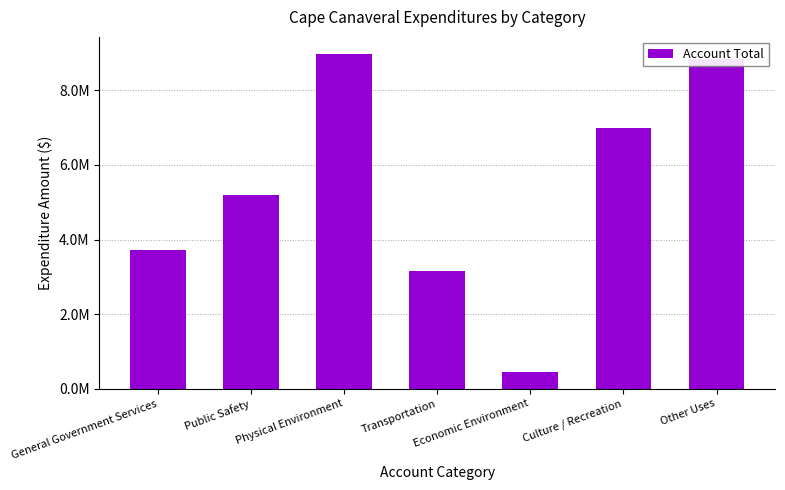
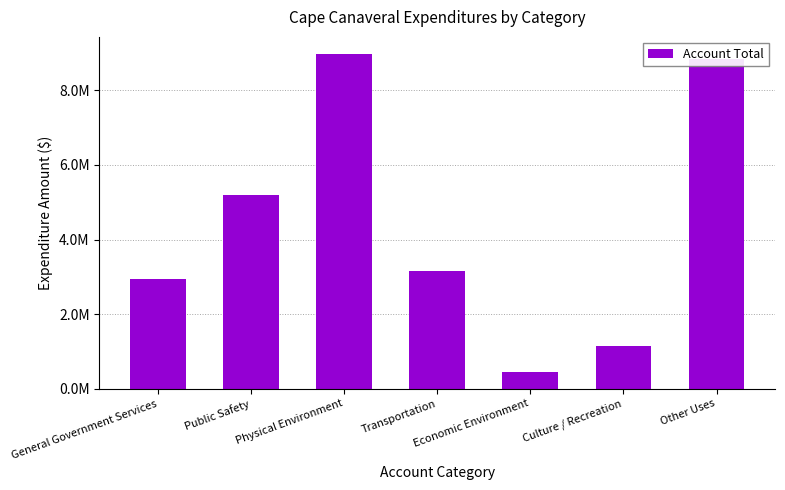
General Government Services: 3700000 -> 2900000
Culture / Recreation: 7000000 -> 1100000
